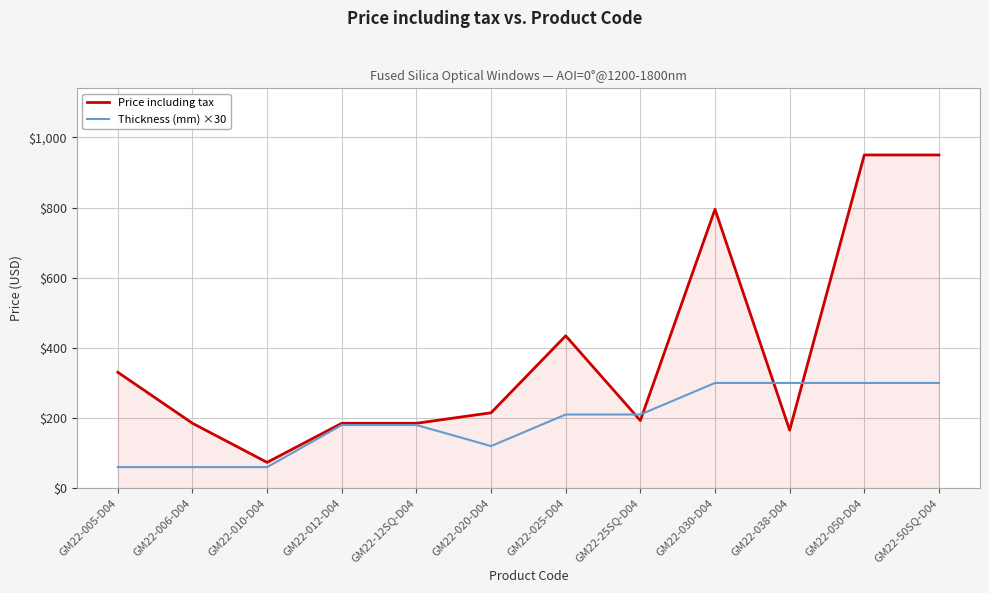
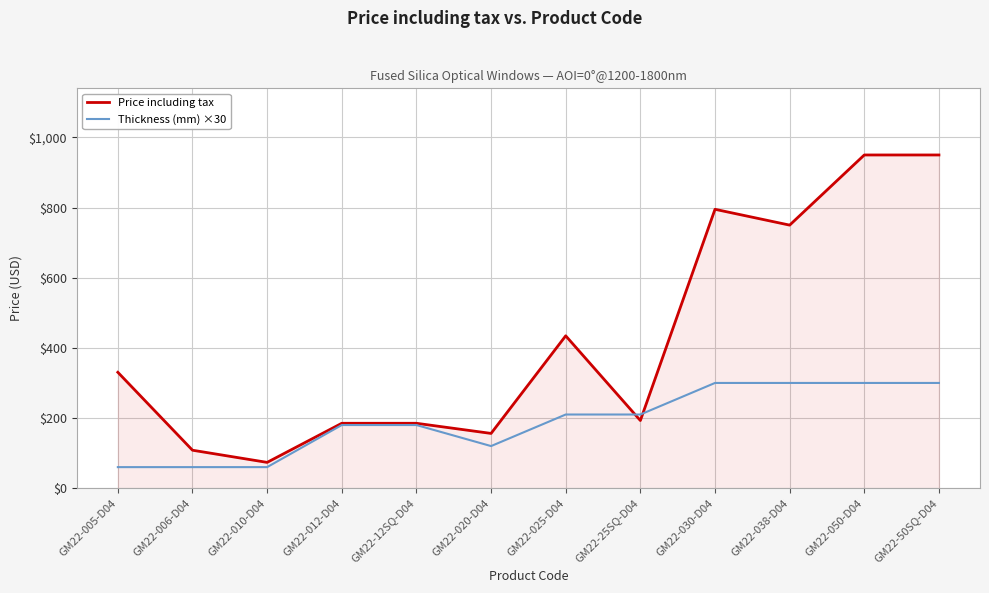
Price including tax, GM22-006-D04: $190 -> $110
Price including tax, GM22-020-D04: $220 -> $160
Price including tax, GM22-038-D04: $170 -> $750
